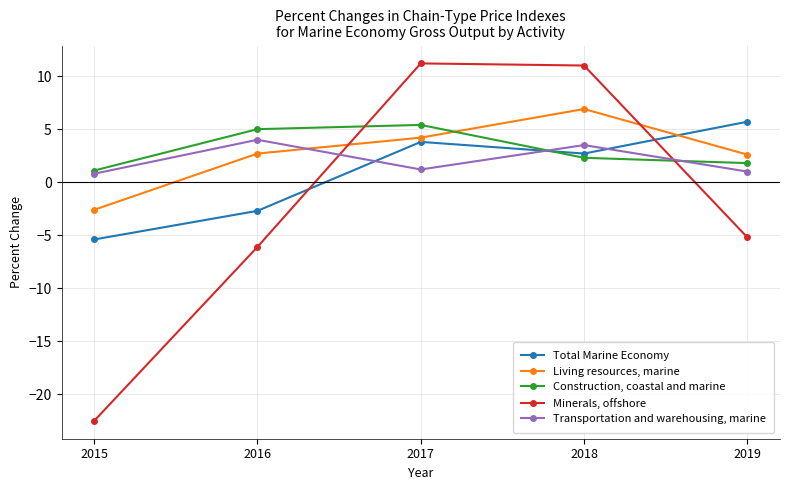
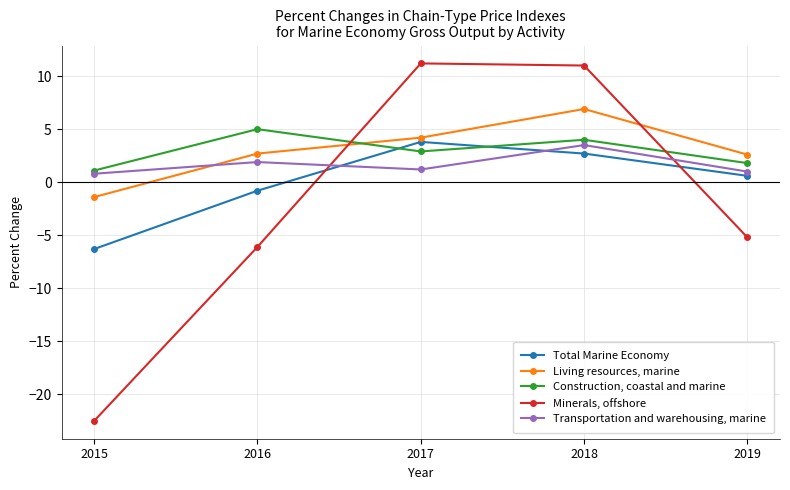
Total Marine Economy, 2015: -5.4 -> -6.3
Living resources, marine, 2015: -2.6 -> -1.4
Total Marine Economy, 2016: -2.7 -> -0.8
Transportation and warehousing, marine, 2016: 4.0 -> 1.9
Construction, coastal and marine, 2017: 5.4 -> 2.9
Construction, coastal and marine, 2018: 2.3 -> 4.0
Total Marine Economy, 2019: 5.7 -> 0.6
